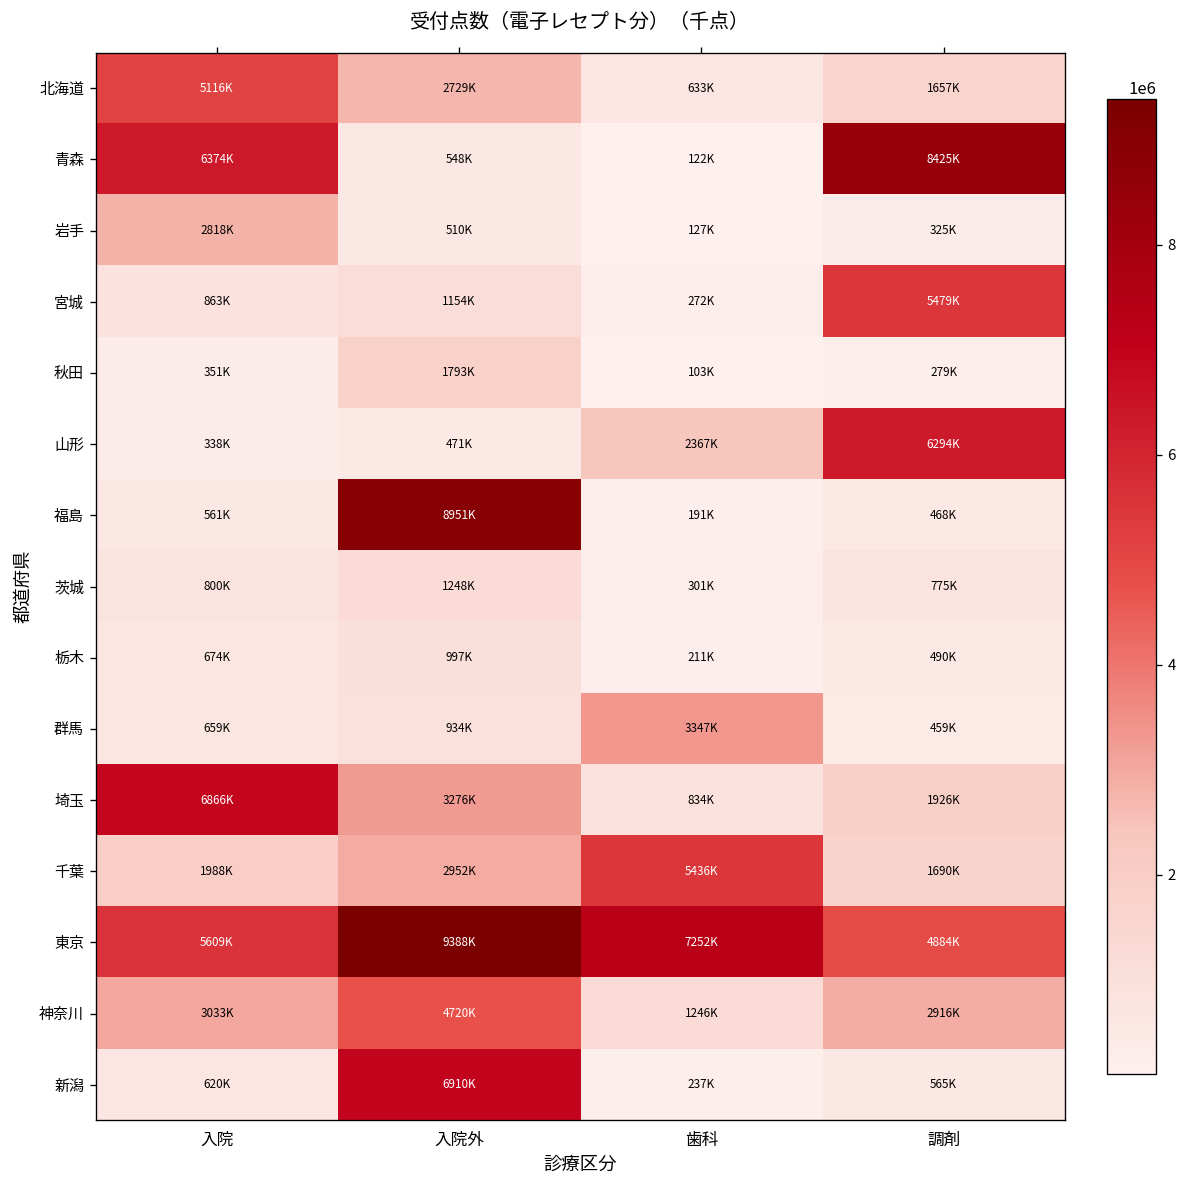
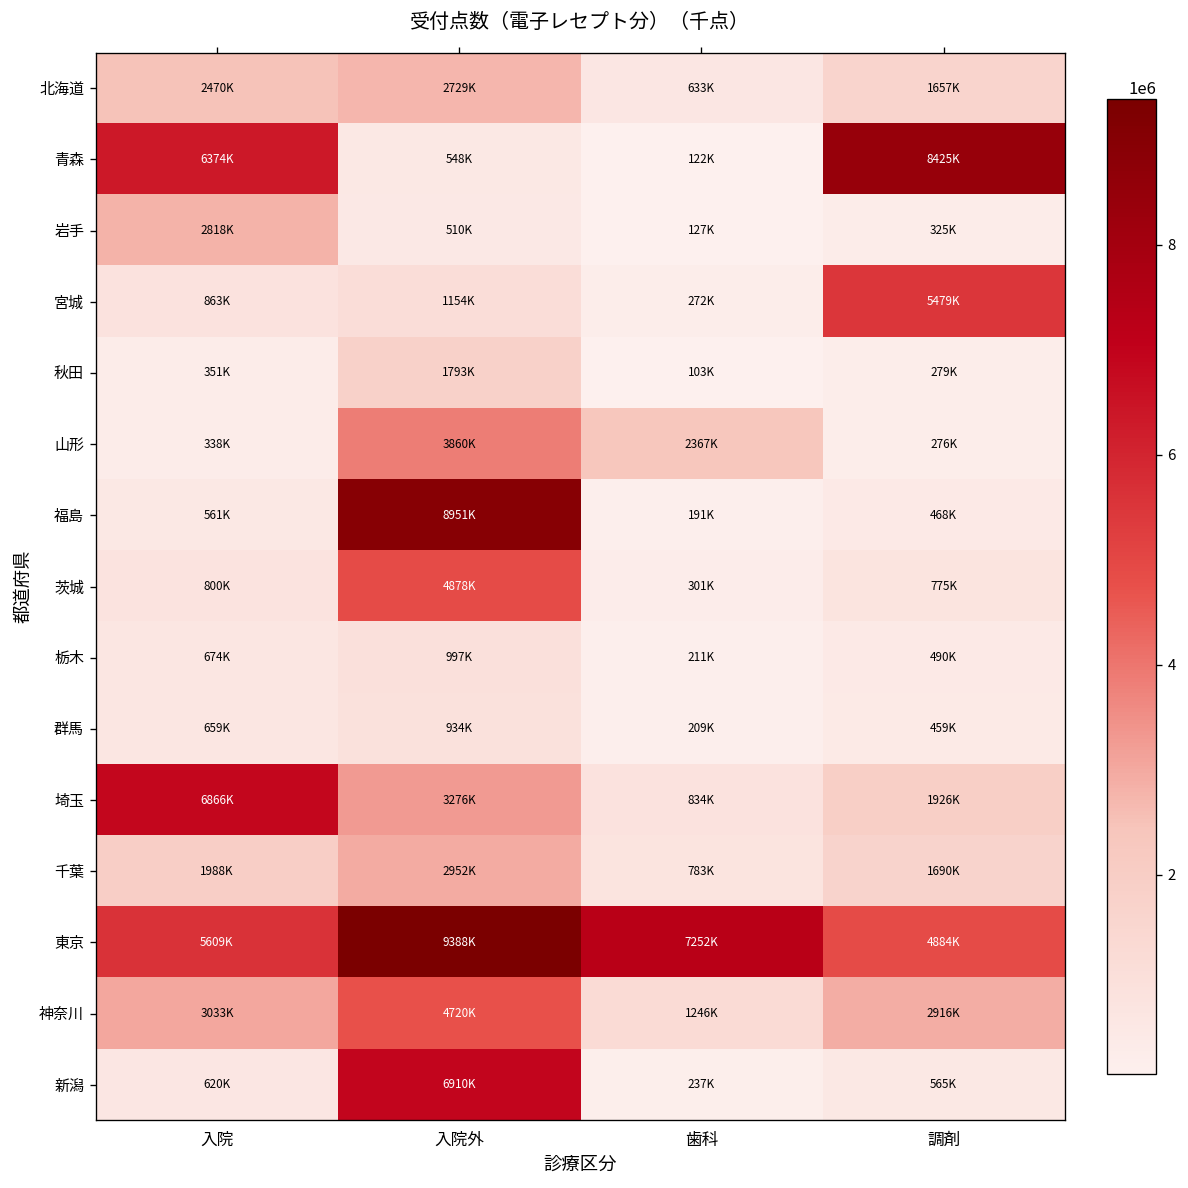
北海道, 入院: 5116K -> 2470K
山形, 入院外: 471K -> 3860K
山形, 調剤: 6294K -> 276K
茨城, 入院外: 1248K -> 4878K
群馬, 歯科: 3347K -> 209K
千葉, 歯科: 5436K -> 783K
